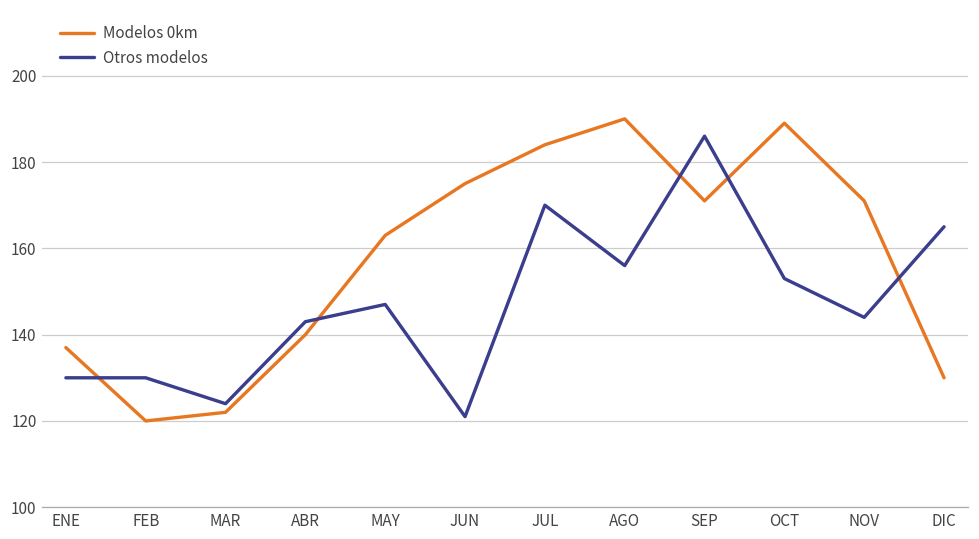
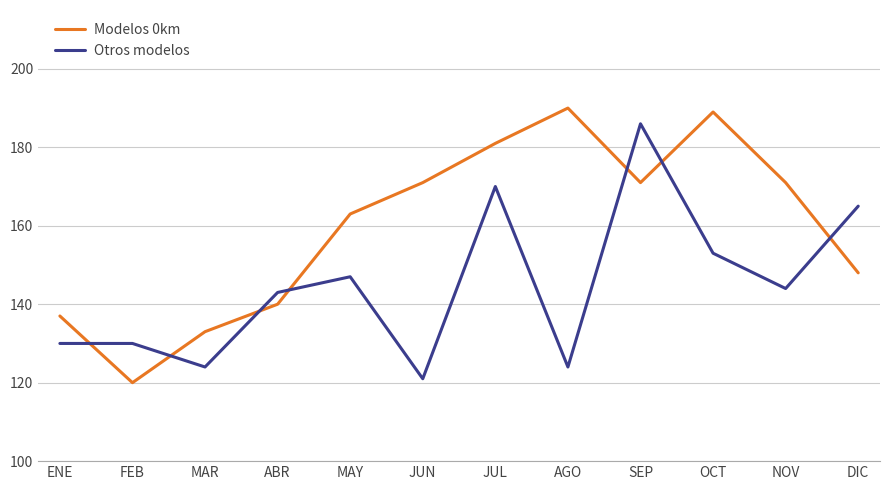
Modelos 0km, MAR: 122 -> 133
Modelos 0km, JUN: 175 -> 171
Modelos 0km, JUL: 184 -> 181
Otros modelos, AGO: 156 -> 124
Modelos 0km, DIC: 130 -> 148
